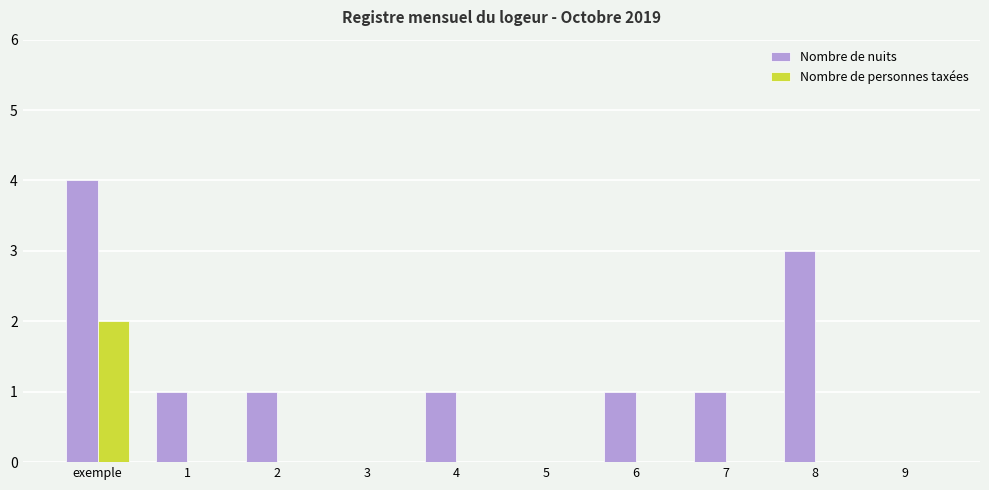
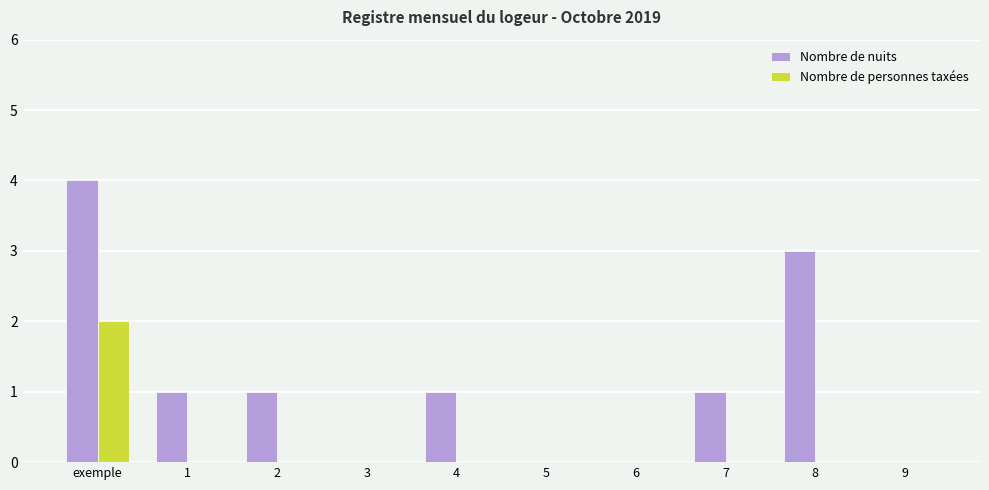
Nombre de nuits, 6: 1 -> 0
